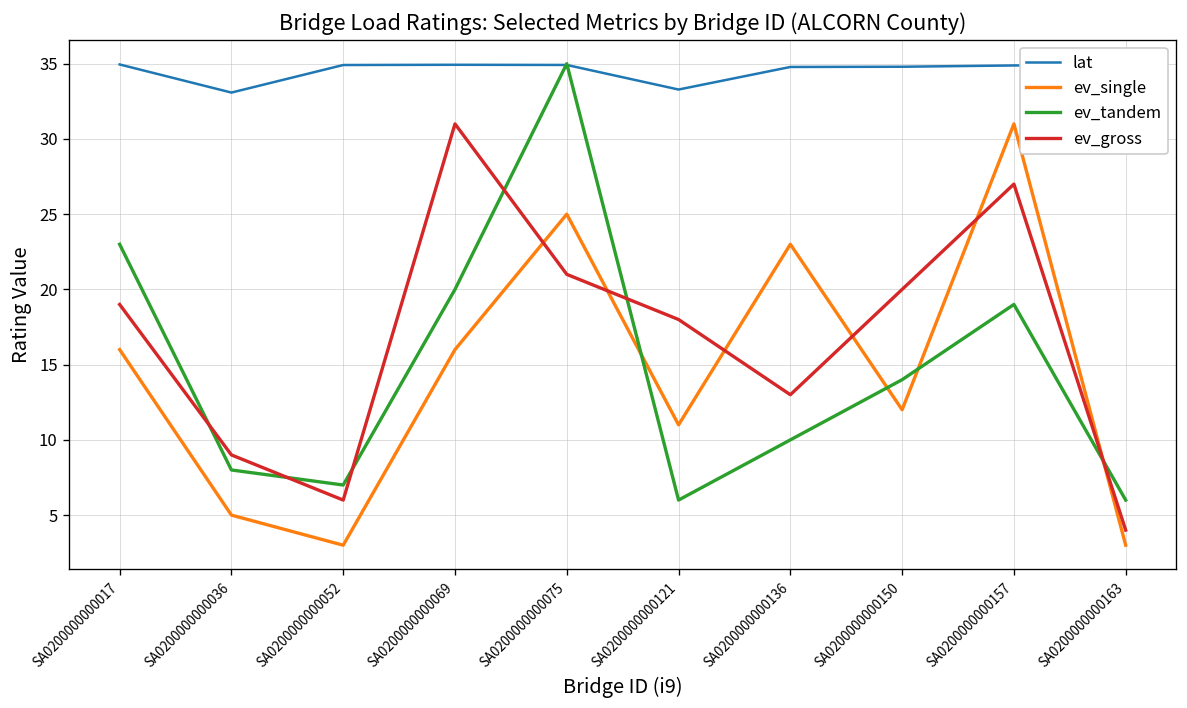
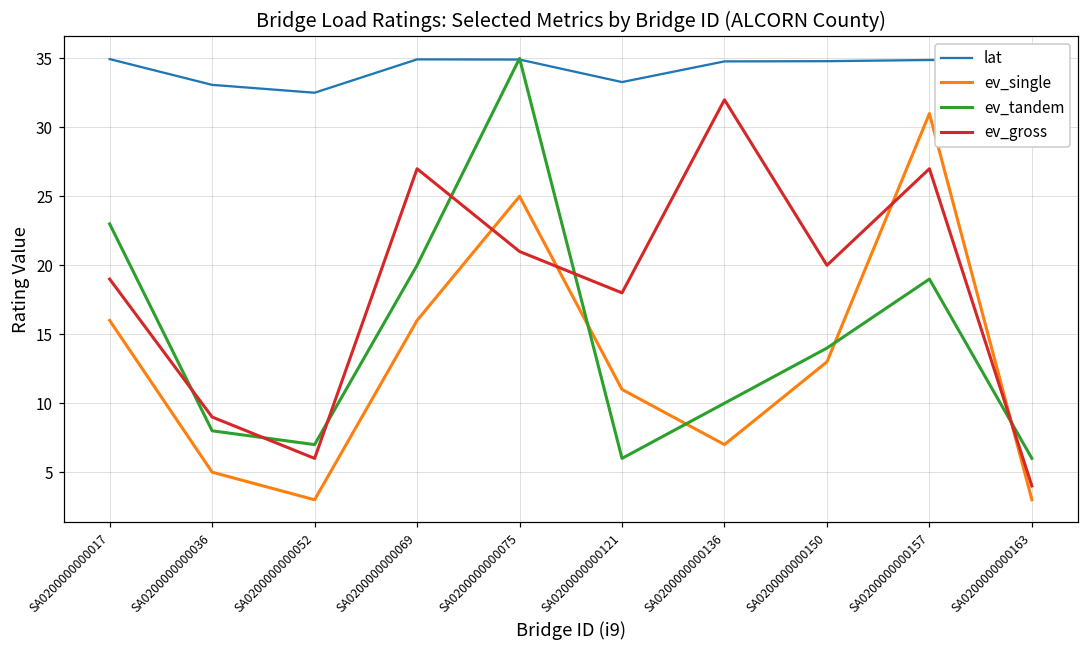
lat, SA0200000000052: 34.9 -> 32.5
ev_gross, SA0200000000069: 31 -> 27
ev_single, SA0200000000136: 23 -> 7
ev_gross, SA0200000000136: 13 -> 32
ev_single, SA0200000000150: 12 -> 13
